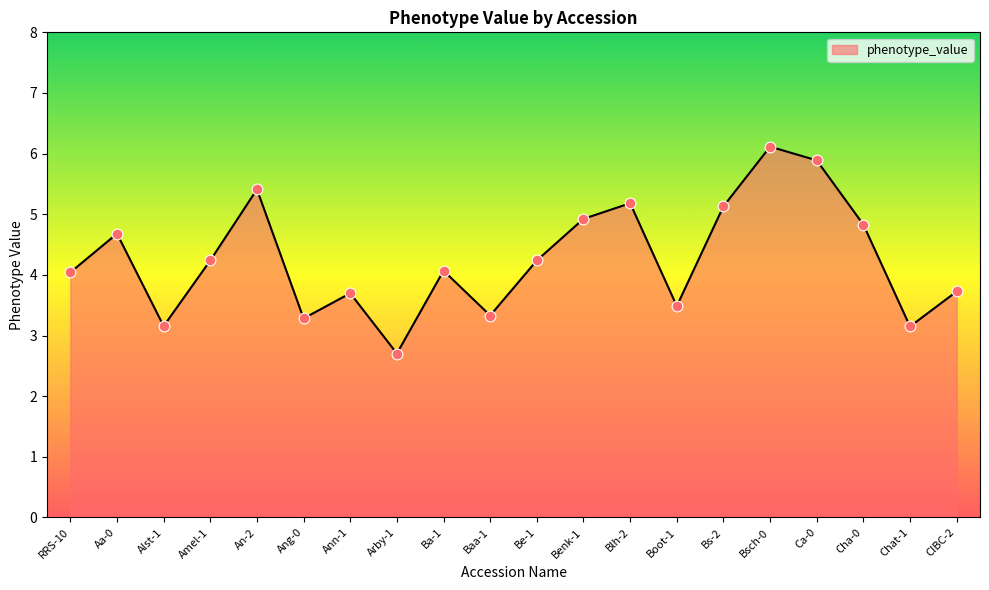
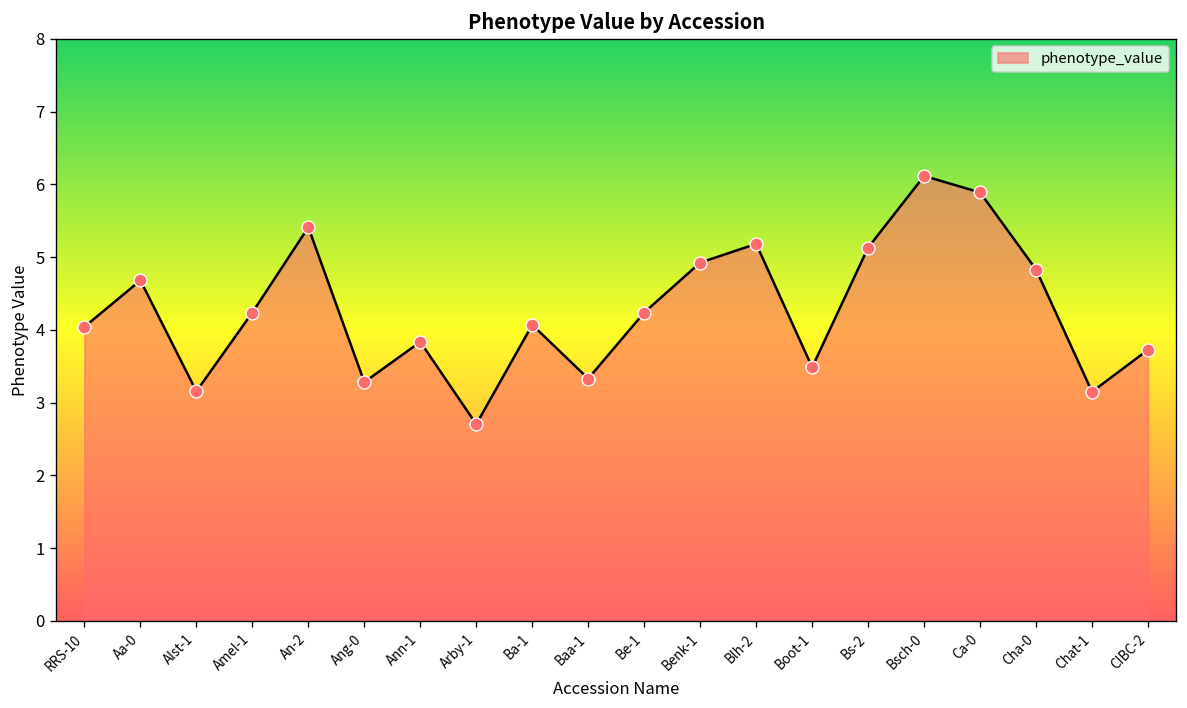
Ann-1: 3.7 -> 3.8
